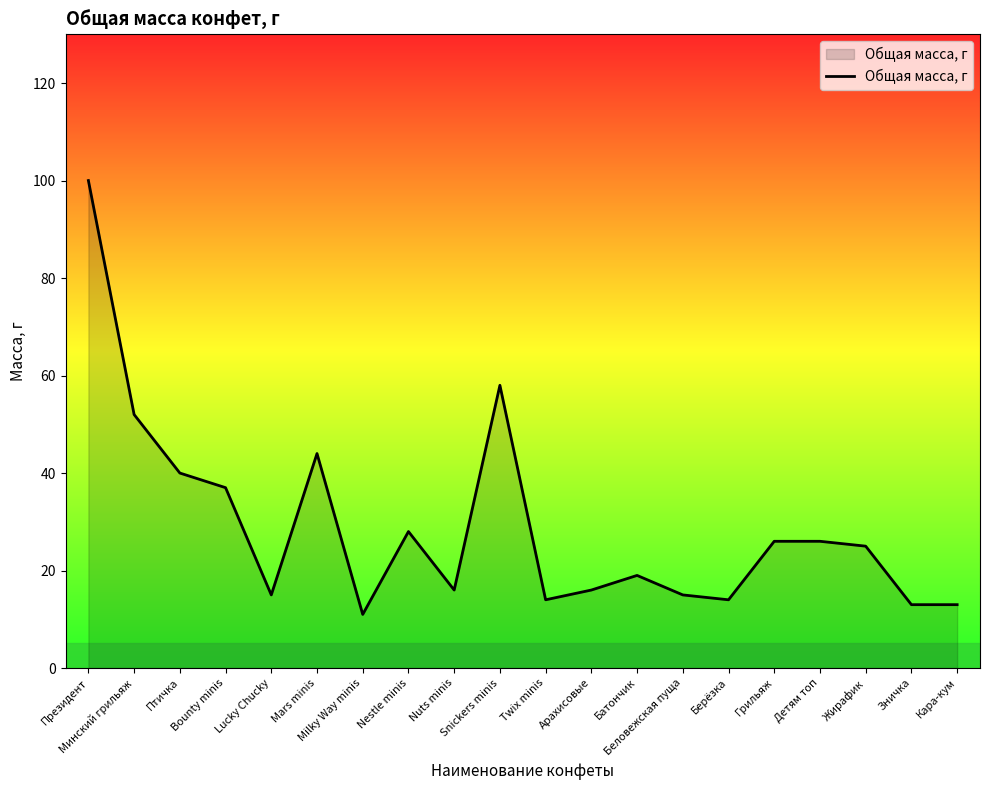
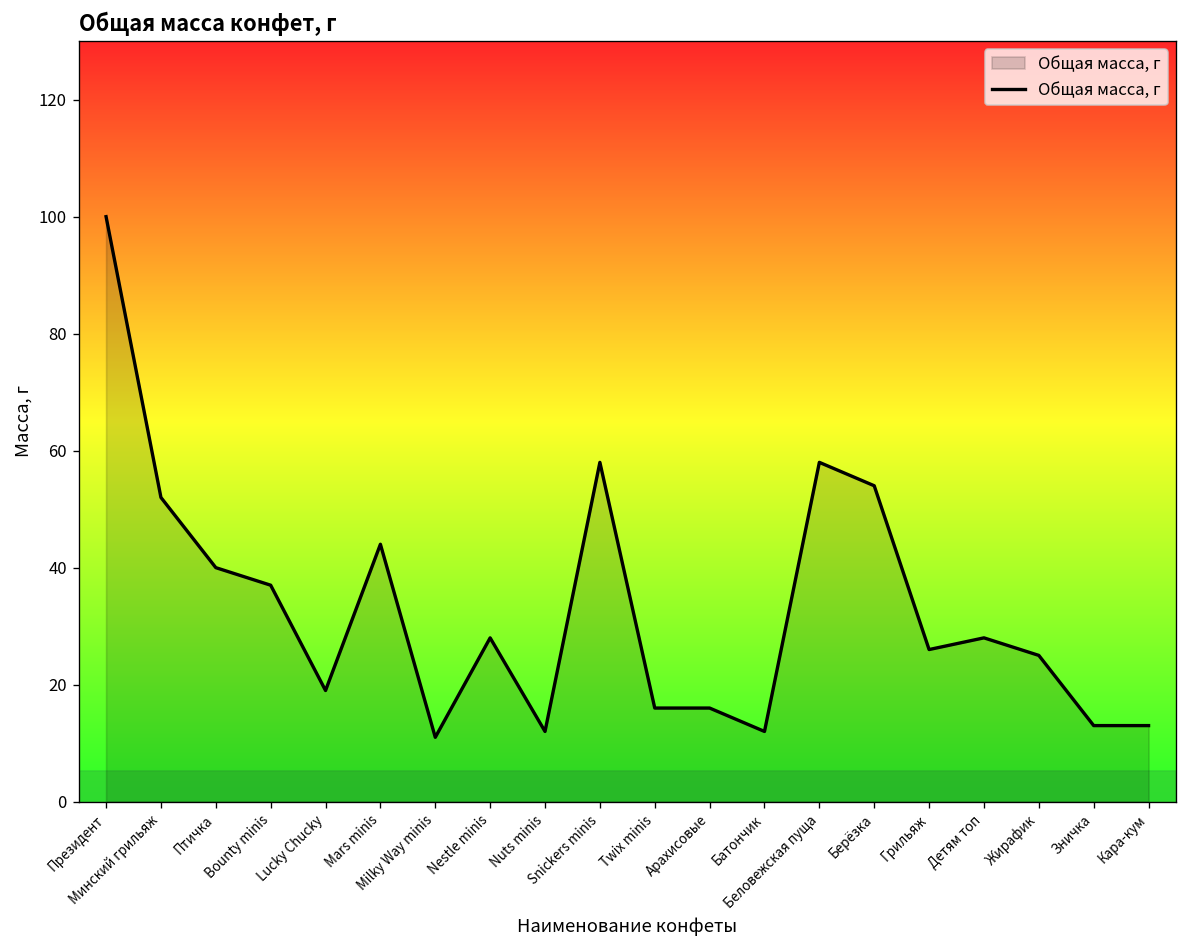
Lucky Chucky: 15 -> 19
Nuts minis: 16 -> 12
Twix minis: 14 -> 16
Батончик: 19 -> 12
Беловежская пуща: 15 -> 58
Берёзка: 14 -> 54
Детям топ: 26 -> 28
